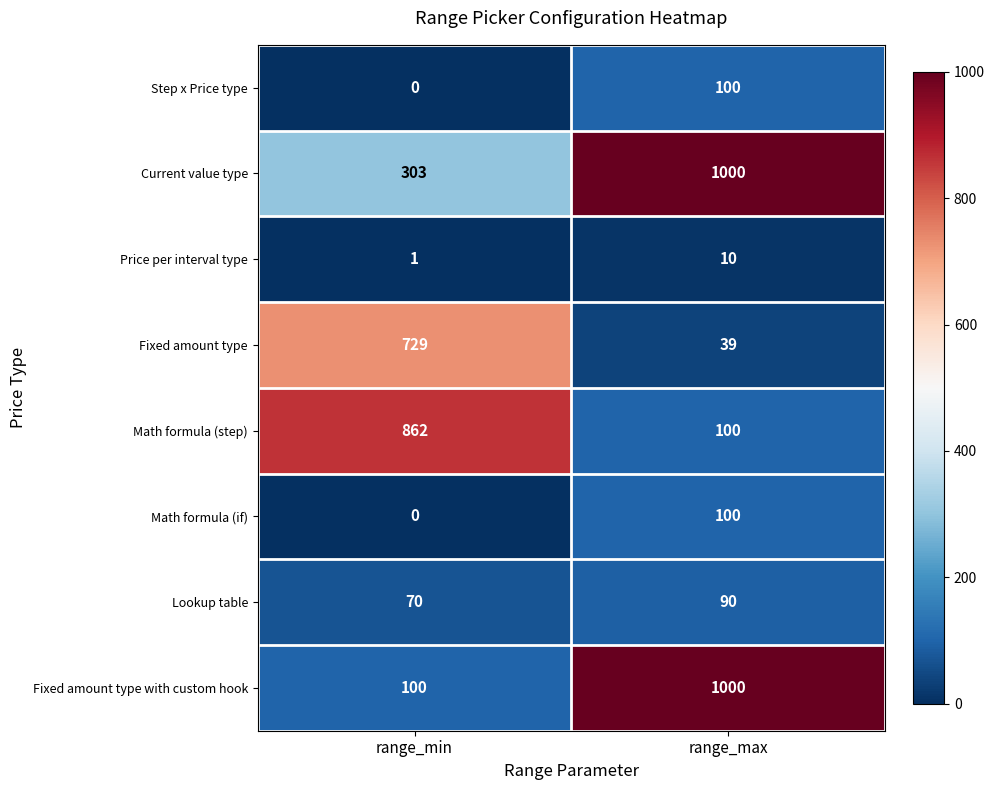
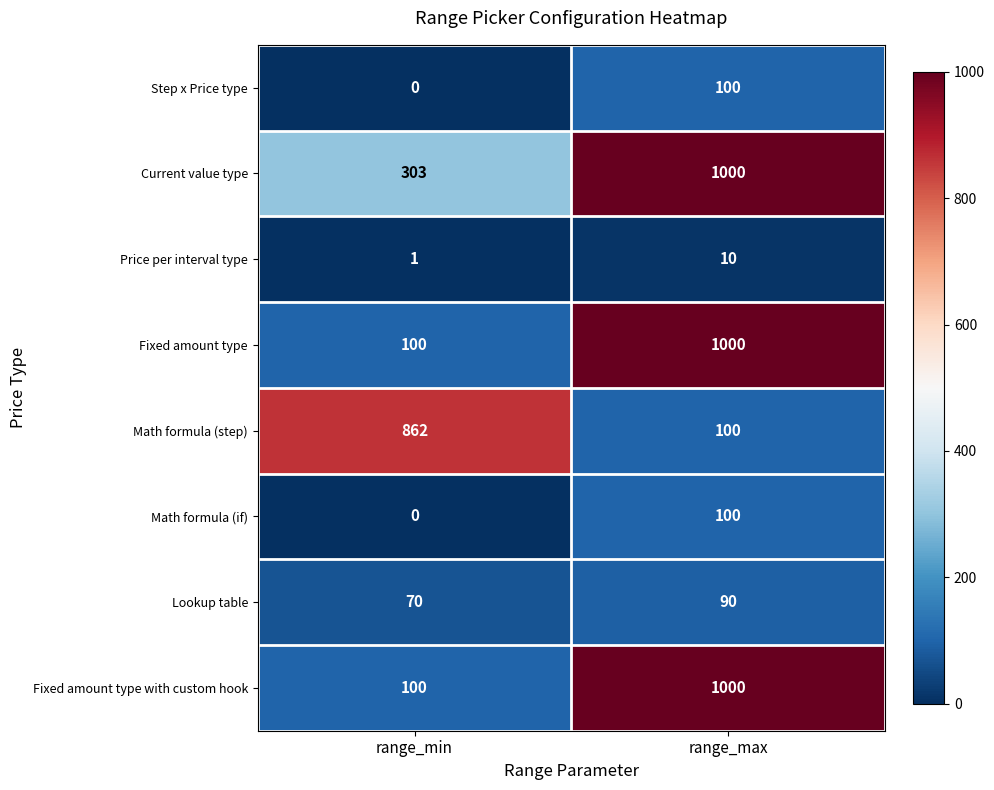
Fixed amount type, range_min: 729 -> 100
Fixed amount type, range_max: 39 -> 1000
